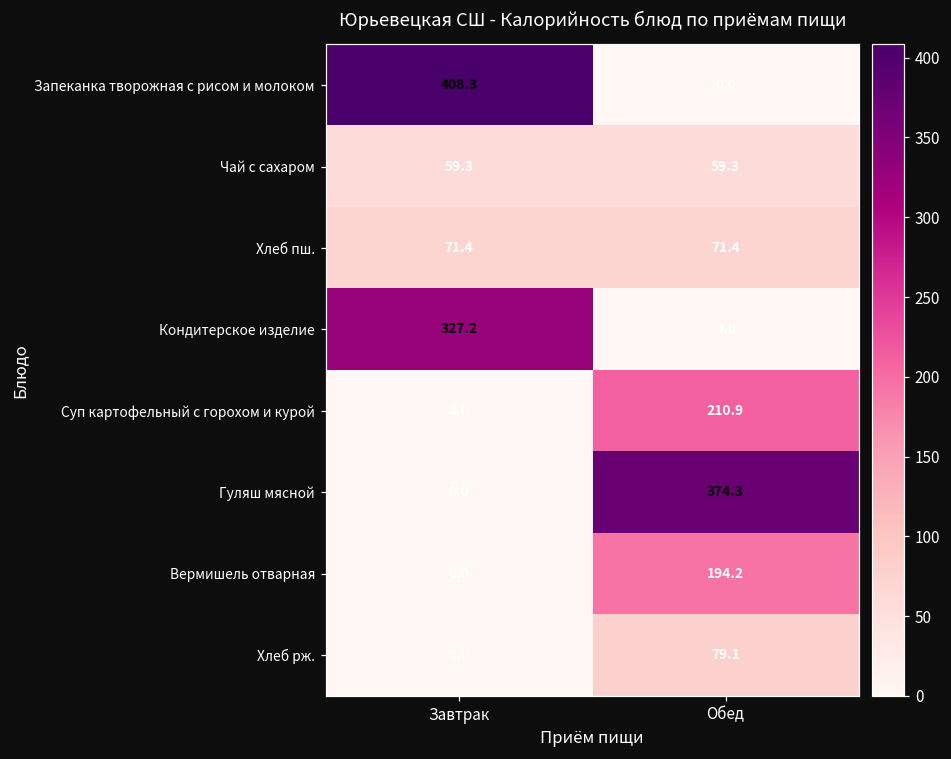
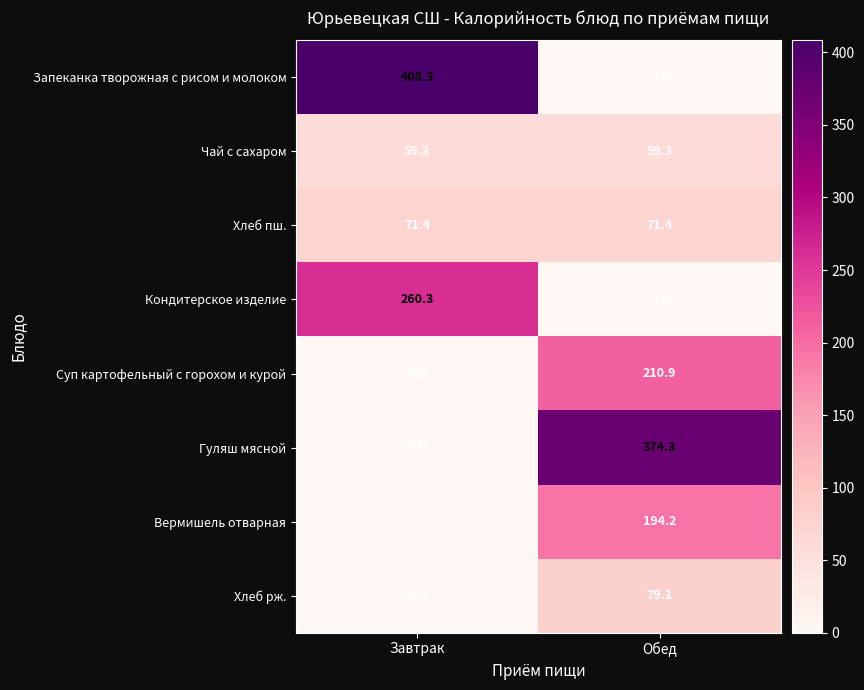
Кондитерское изделие, Завтрак: 327.2 -> 260.3
